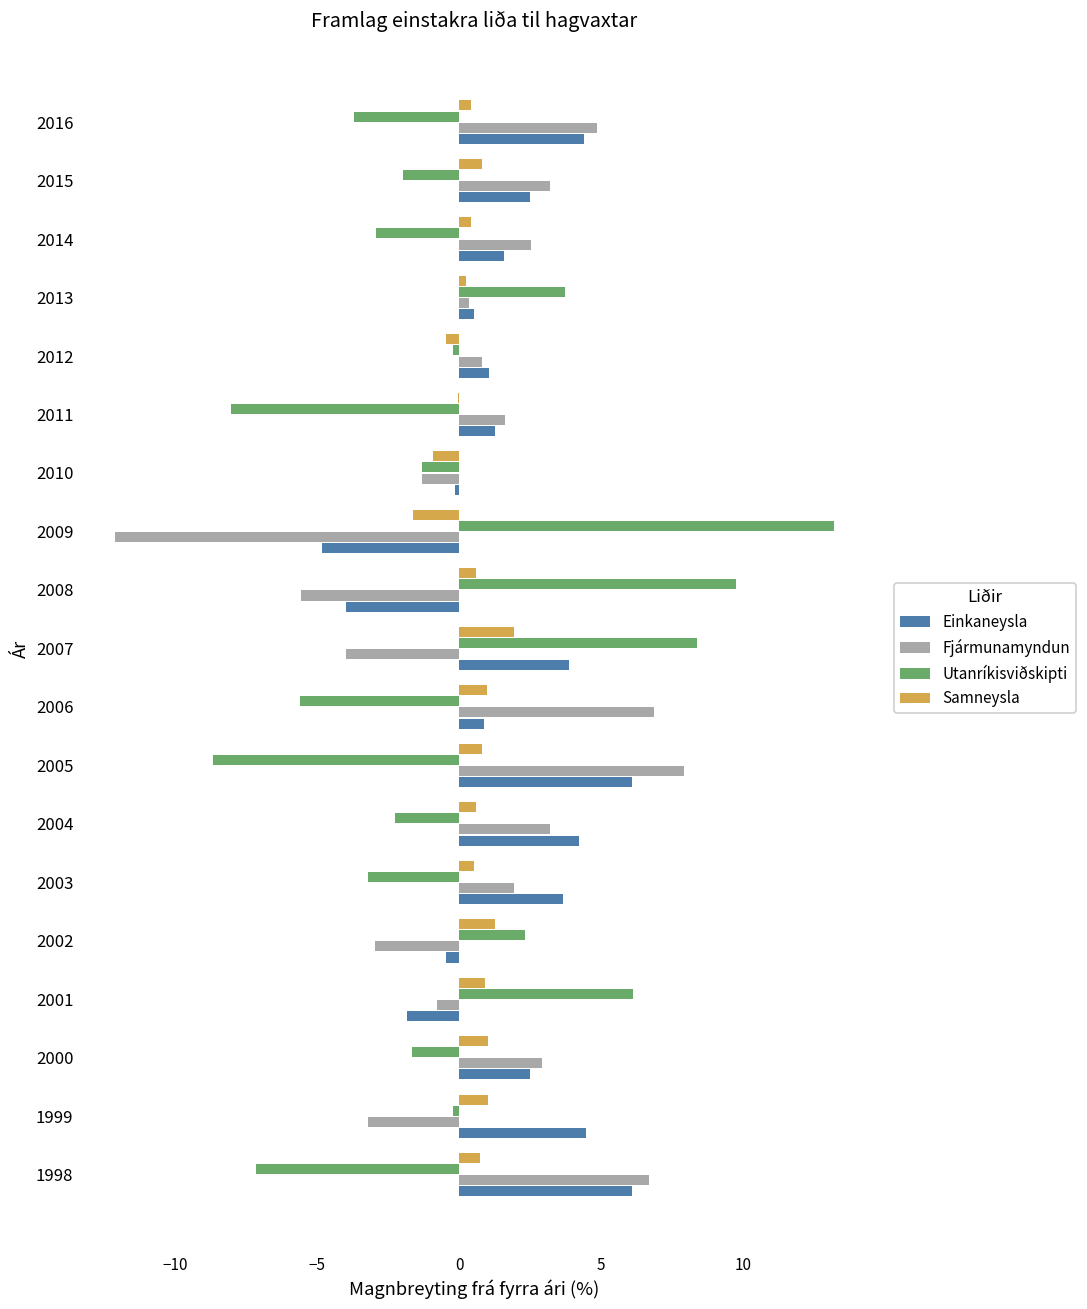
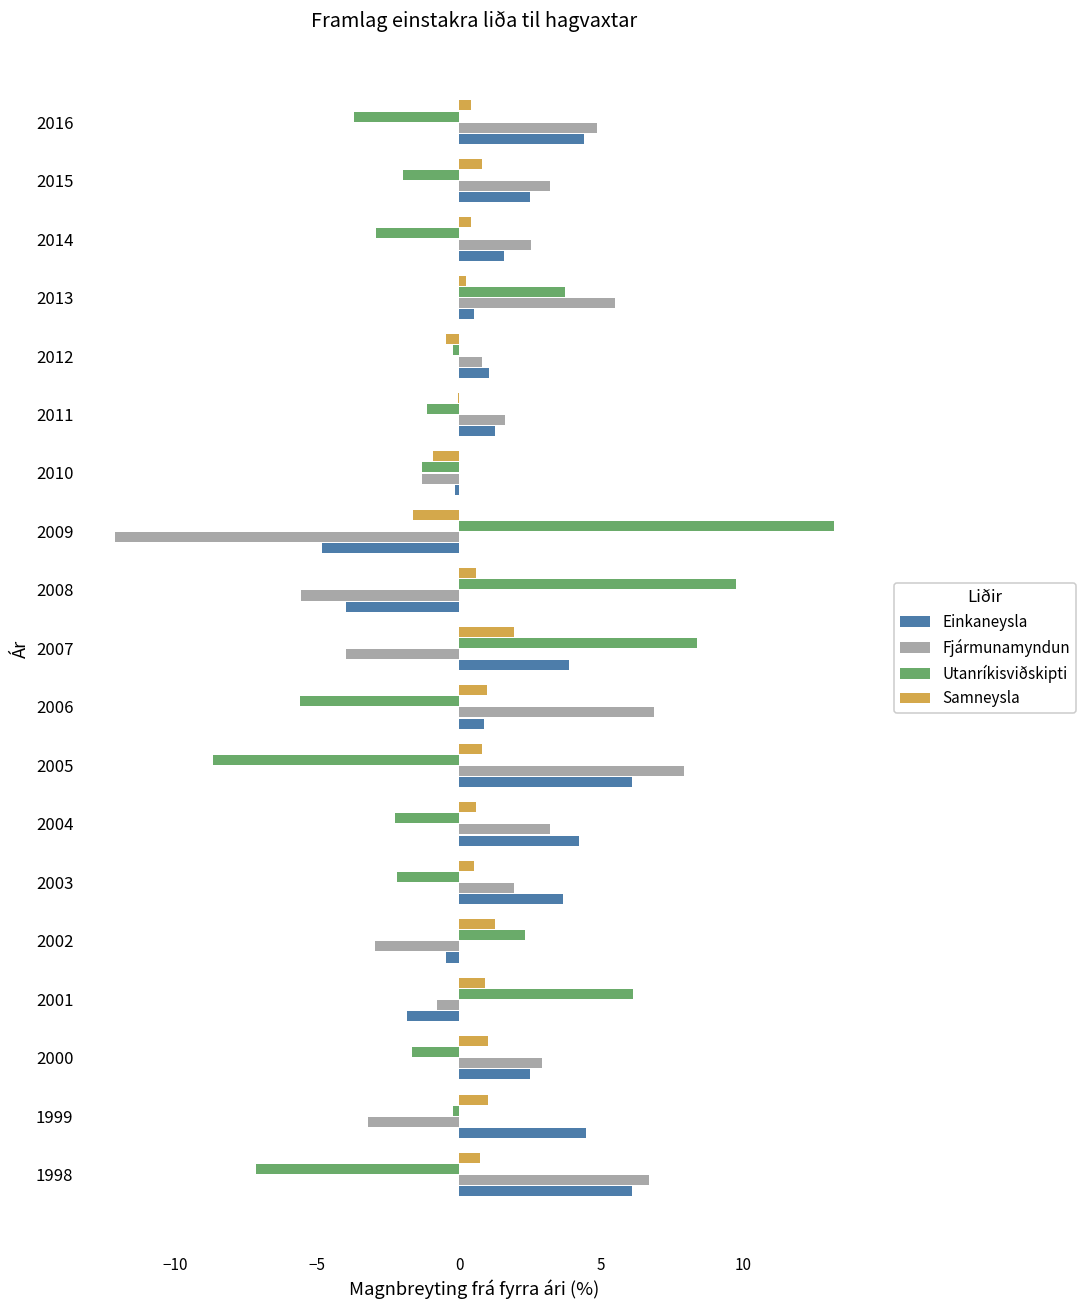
Fjármunamyndun, 2013: 0.4 -> 5.5
Utanríkisviðskipti, 2011: -8.0 -> -1.1
Utanríkisviðskipti, 2003: -3.2 -> -2.2
